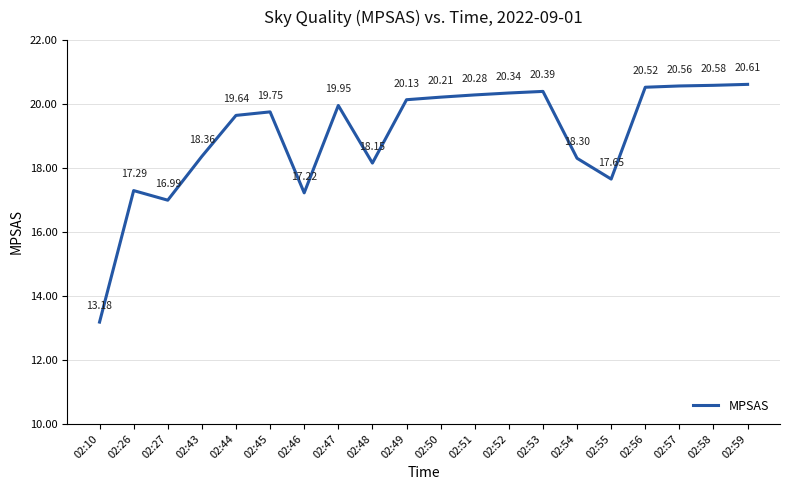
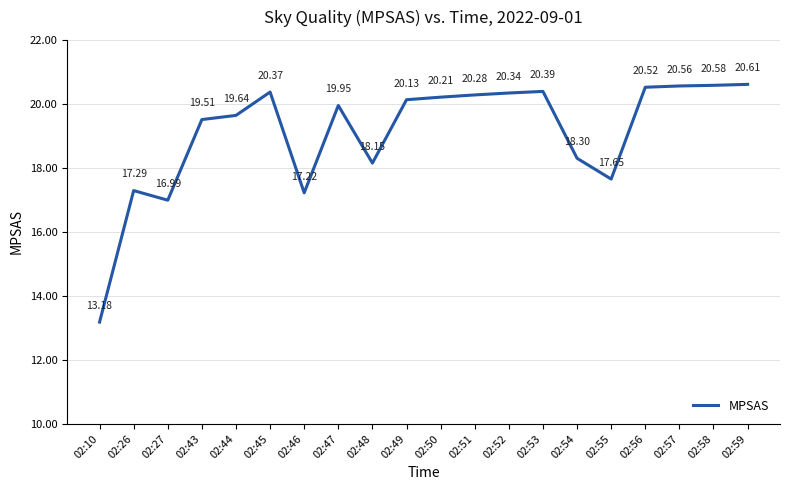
02:43: 18.36 -> 19.51
02:45: 19.75 -> 20.37
